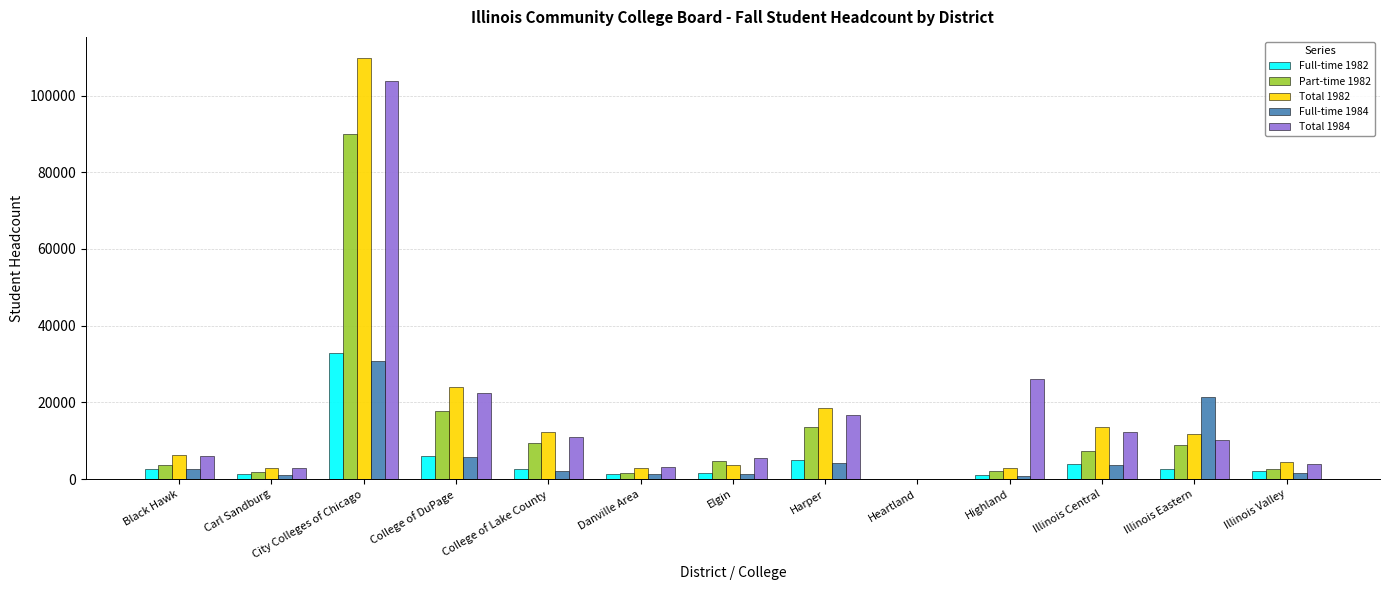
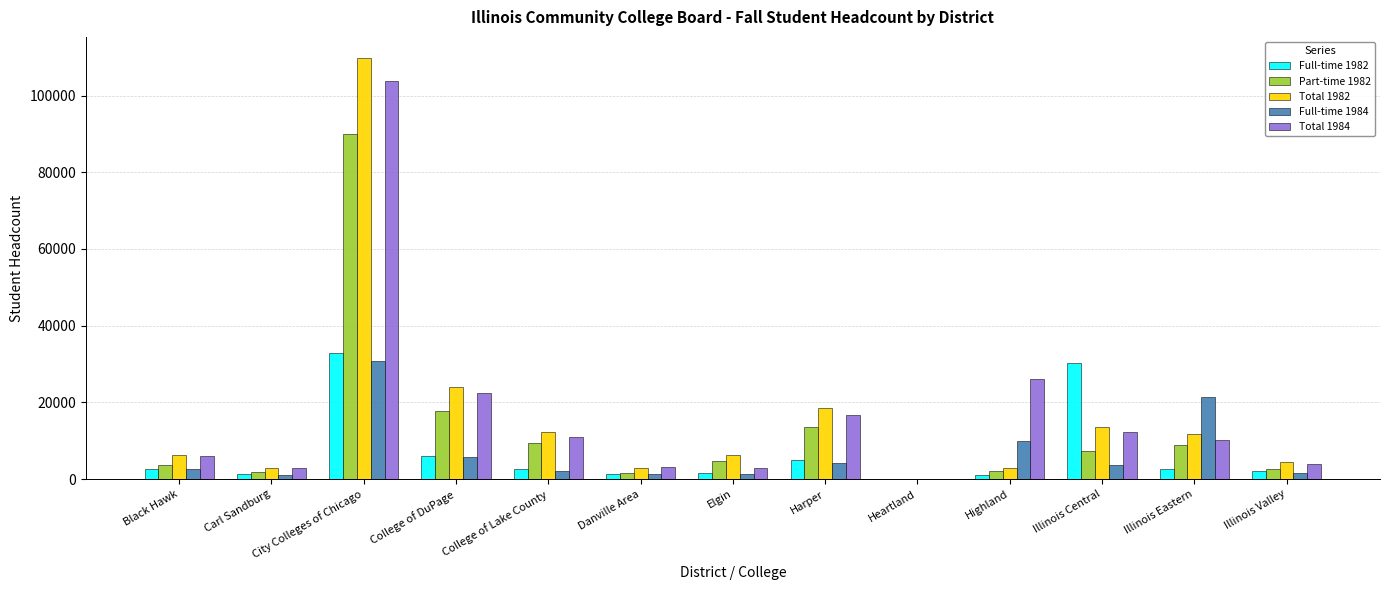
Total 1982, Elgin: 4000 -> 6000
Total 1984, Elgin: 6000 -> 3000
Full-time 1984, Highland: 1000 -> 10000
Full-time 1982, Illinois Central: 4000 -> 30000
